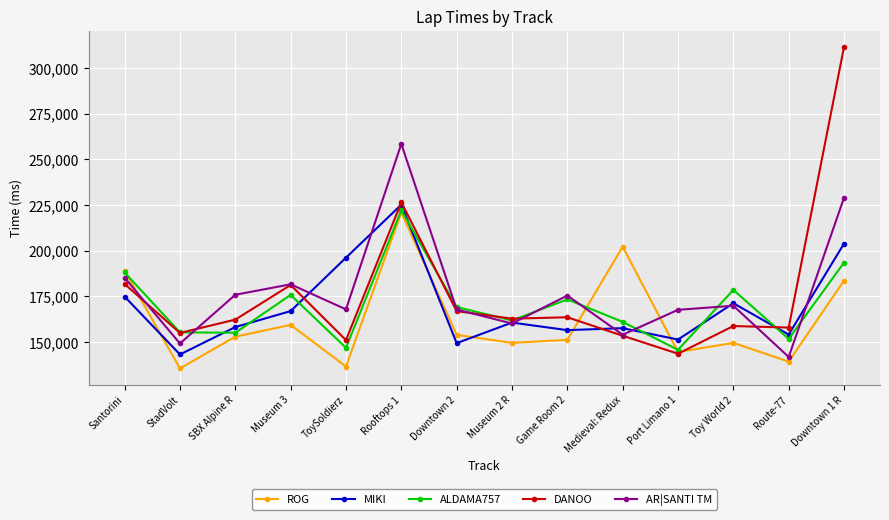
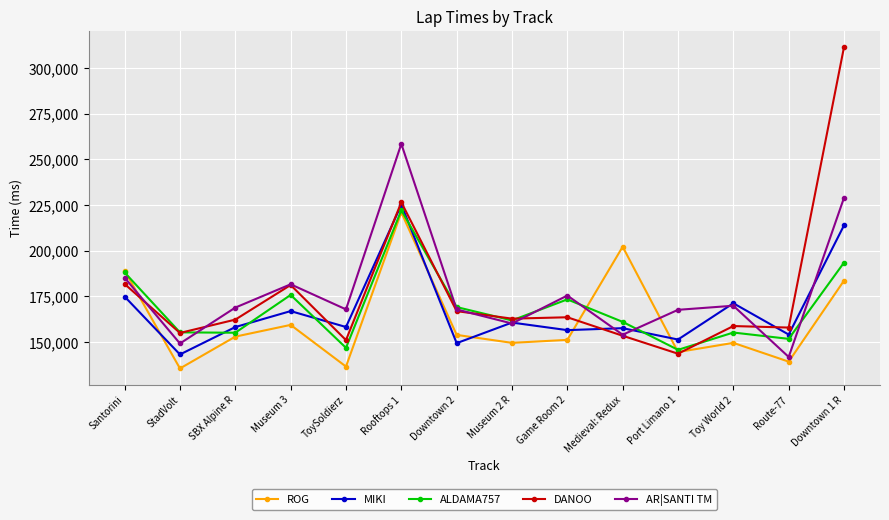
AR|SANTI TM, SBX Alpine R: 176,000 -> 169,000
MIKI, ToySoldierz: 196,000 -> 158,000
ALDAMA757, Toy World 2: 178,000 -> 155,000
MIKI, Downtown 1 R: 204,000 -> 214,000
